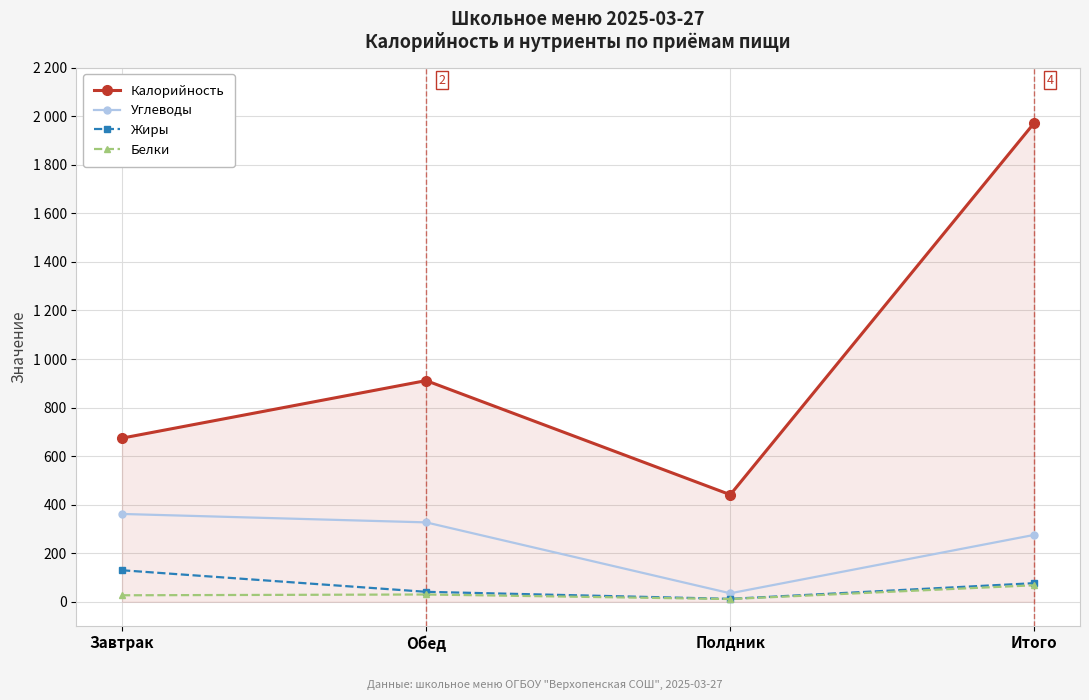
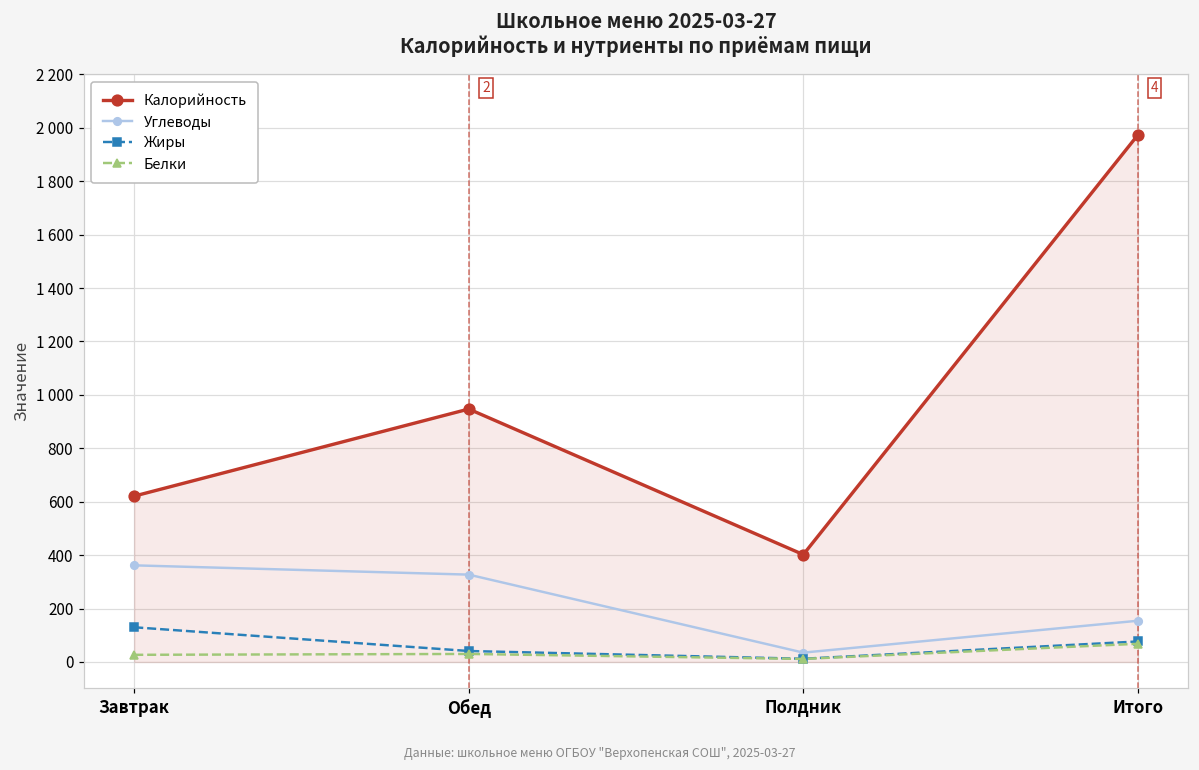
Калорийность, Завтрак: 670 -> 620
Калорийность, Обед: 910 -> 950
Калорийность, Полдник: 440 -> 400
Углеводы, Итого: 280 -> 150
